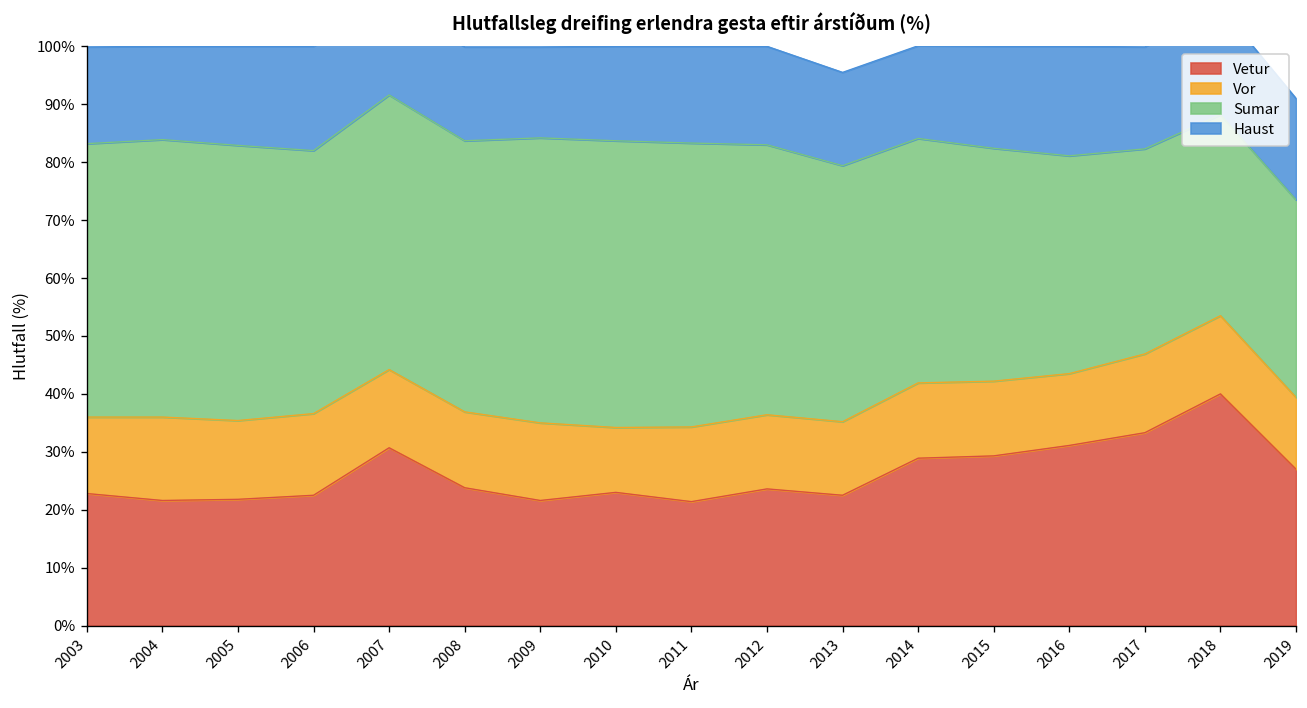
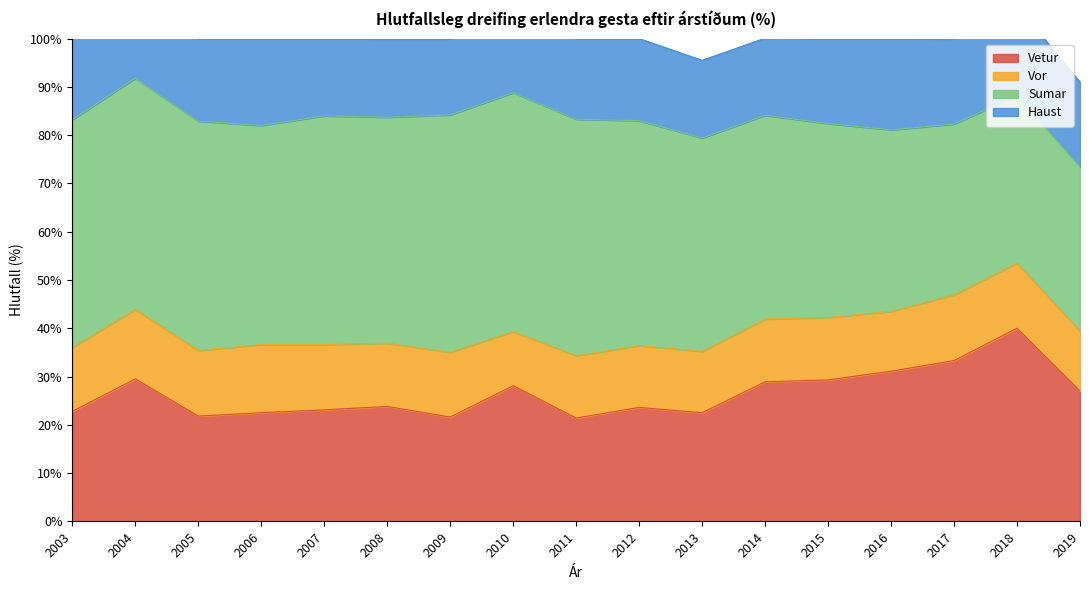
Vetur, 2004: 22% -> 30%
Vetur, 2007: 31% -> 23%
Vetur, 2010: 23% -> 28%
